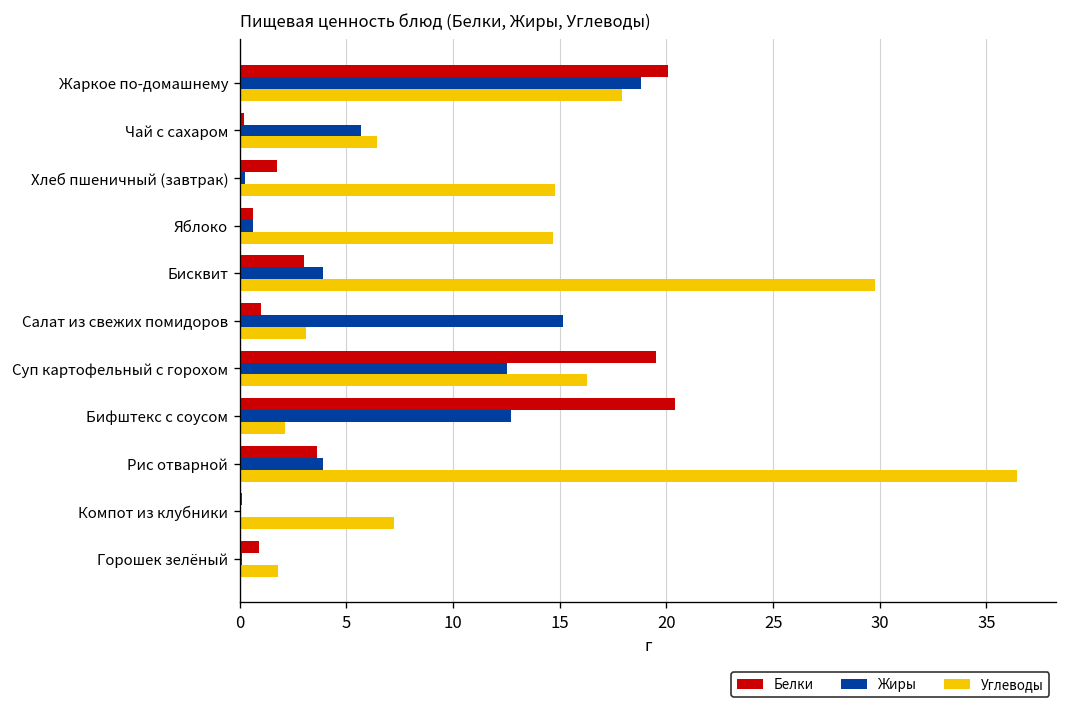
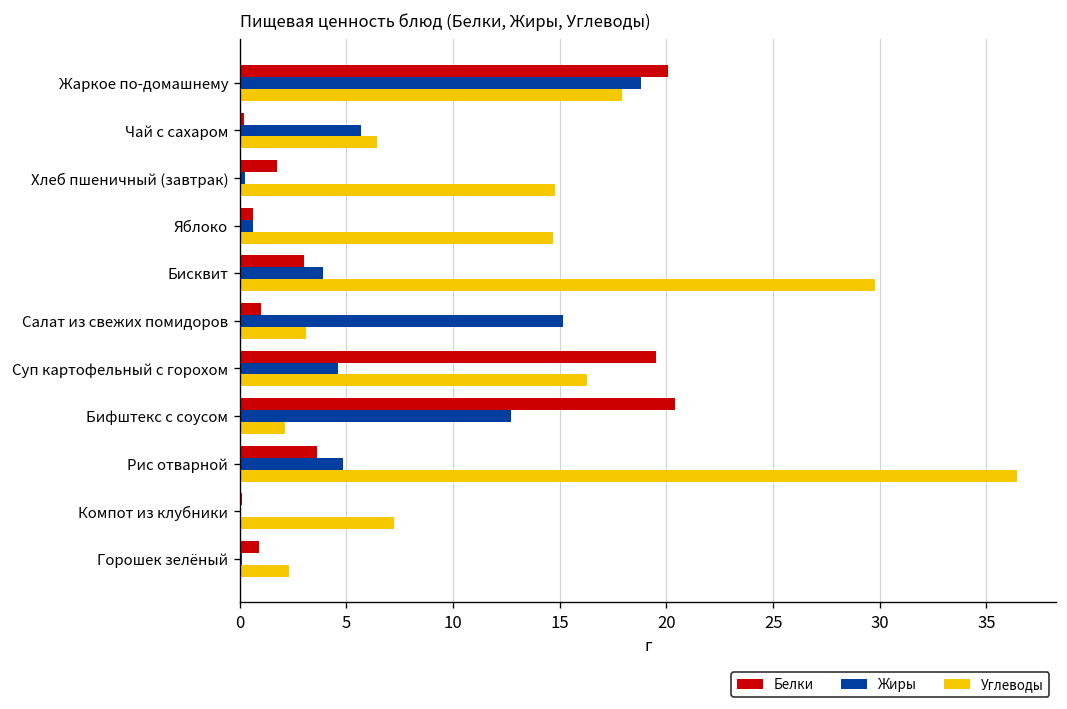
Жиры, Суп картофельный с горохом: 12.5 -> 4.6
Жиры, Рис отварной: 3.9 -> 4.8
Углеводы, Горошек зелёный: 1.8 -> 2.3
